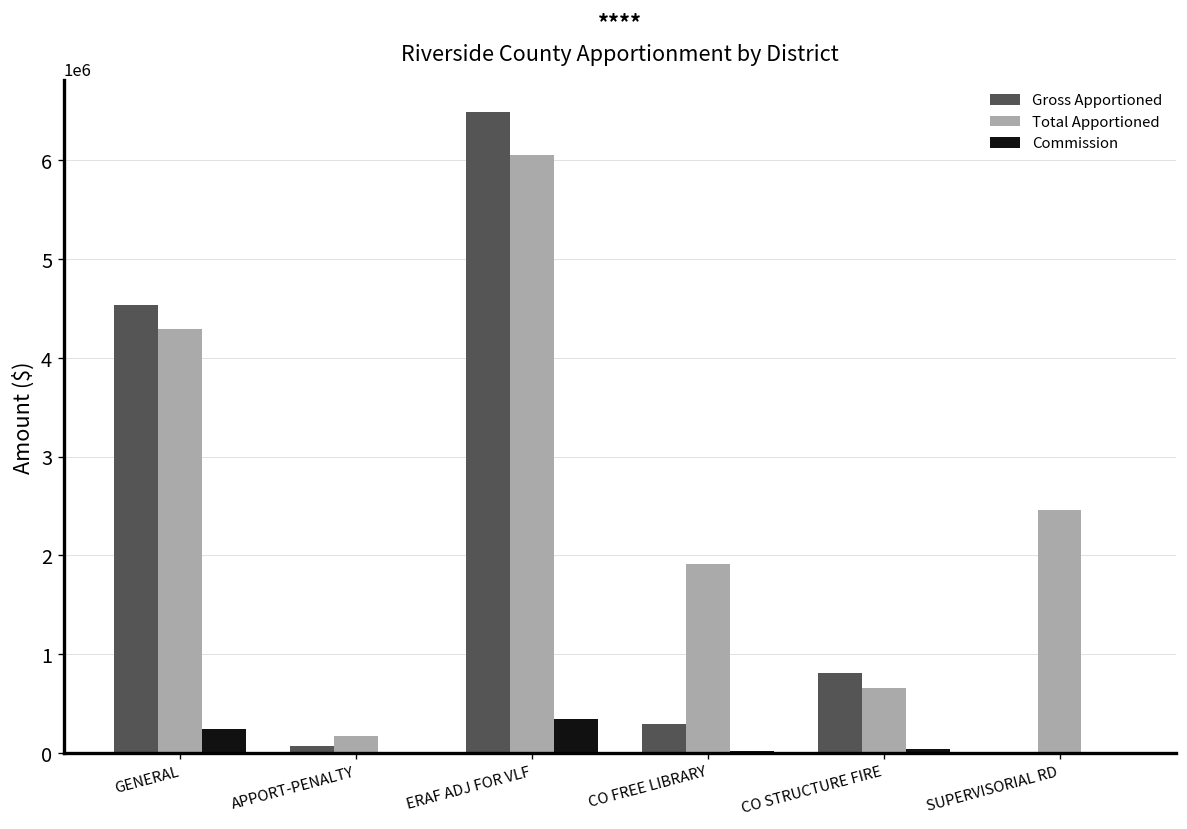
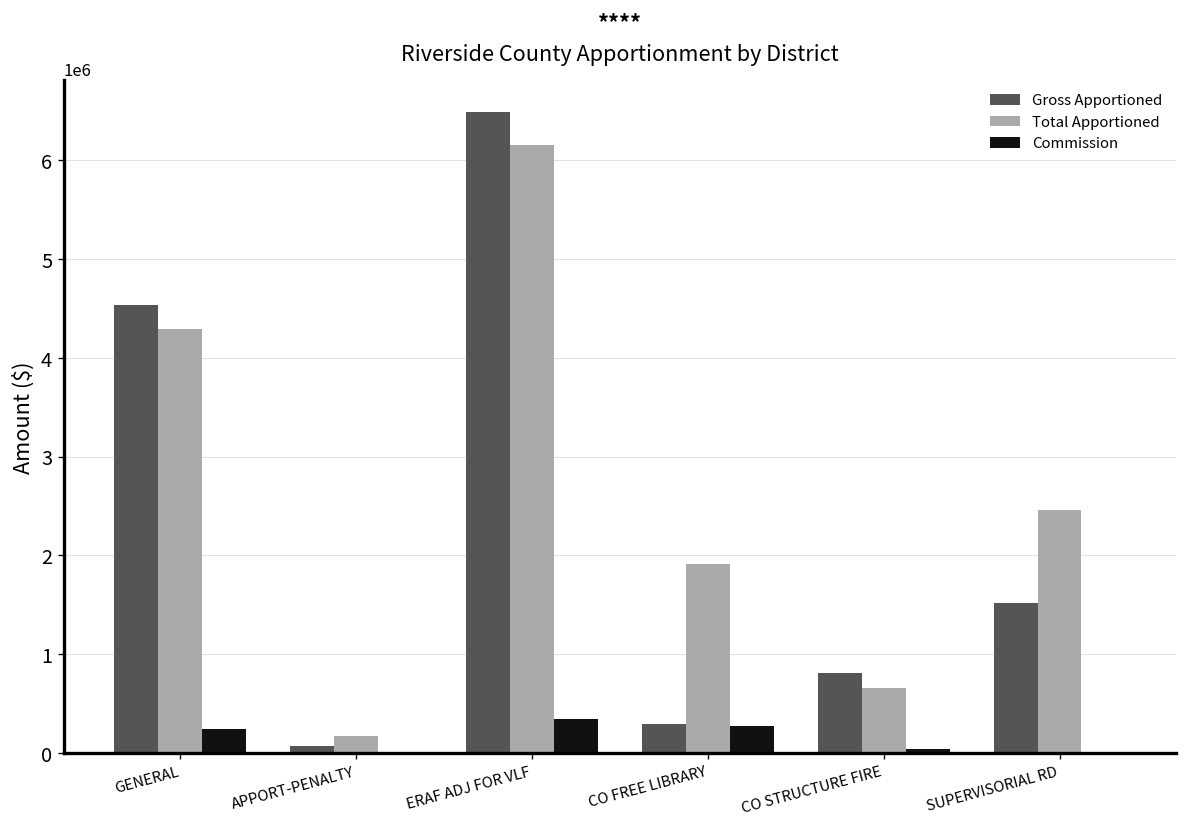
Total Apportioned, ERAF ADJ FOR VLF: 6100000 -> 6200000
Commission, CO FREE LIBRARY: 0 -> 300000
Gross Apportioned, SUPERVISORIAL RD: 0 -> 1500000
